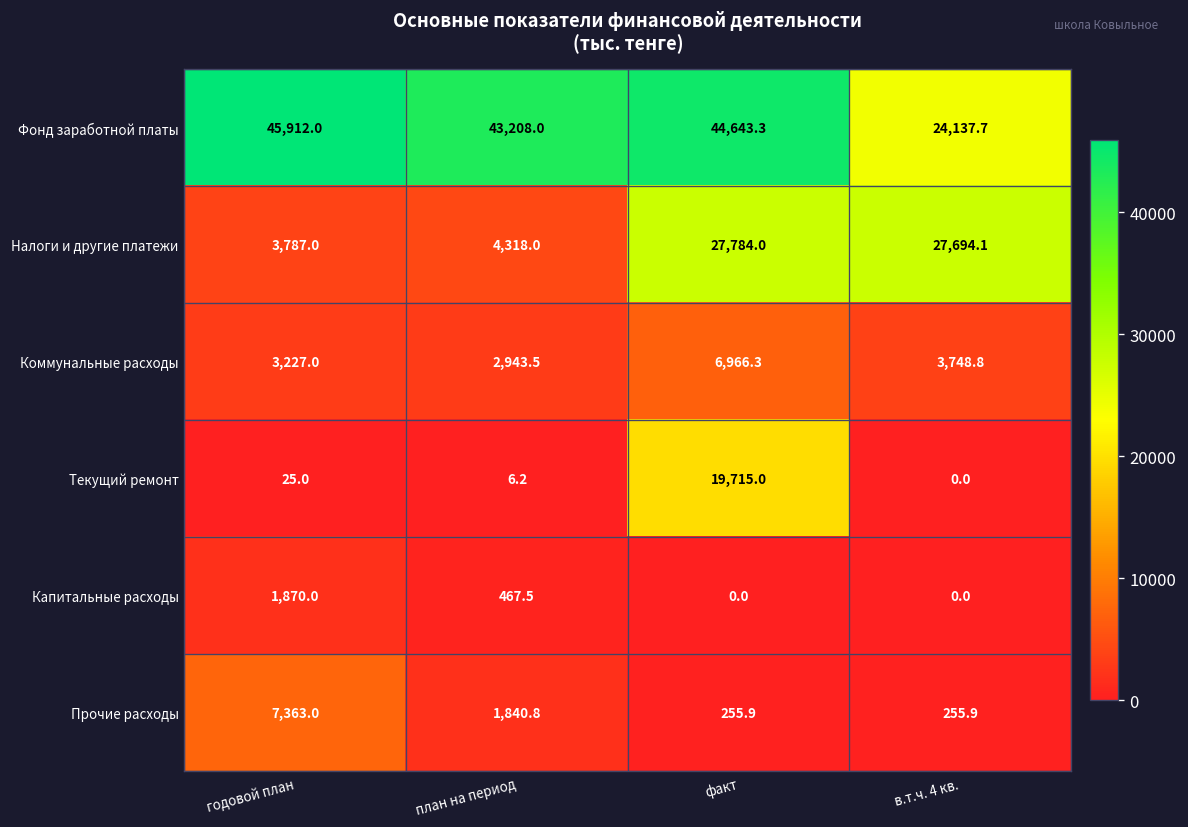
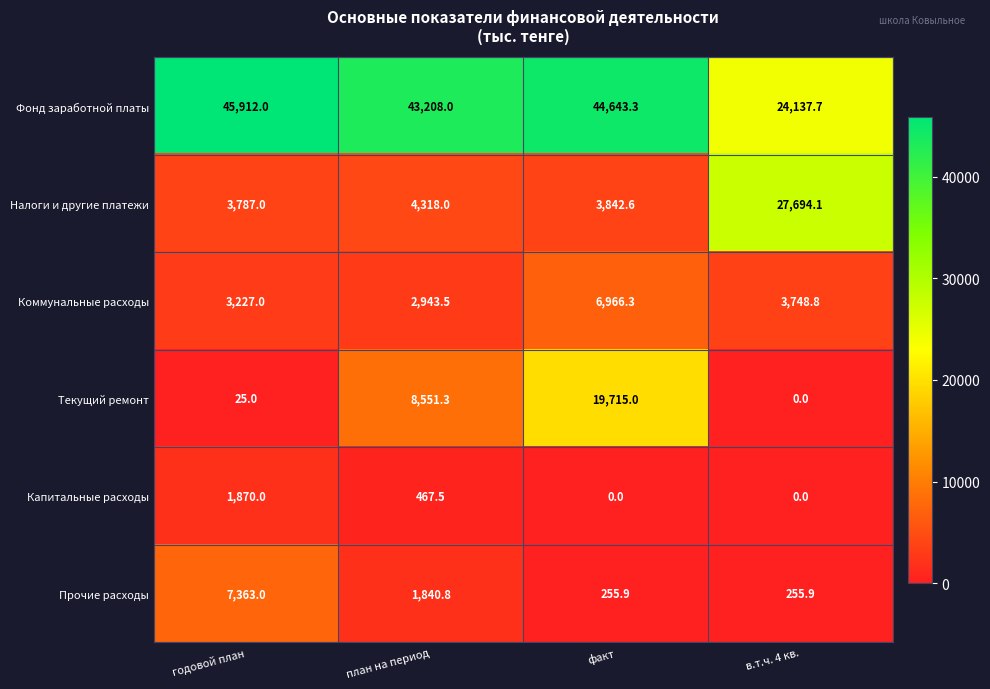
Налоги и другие платежи, факт: 27,784.0 -> 3,842.6
Текущий ремонт, план на период: 6.2 -> 8,551.3
